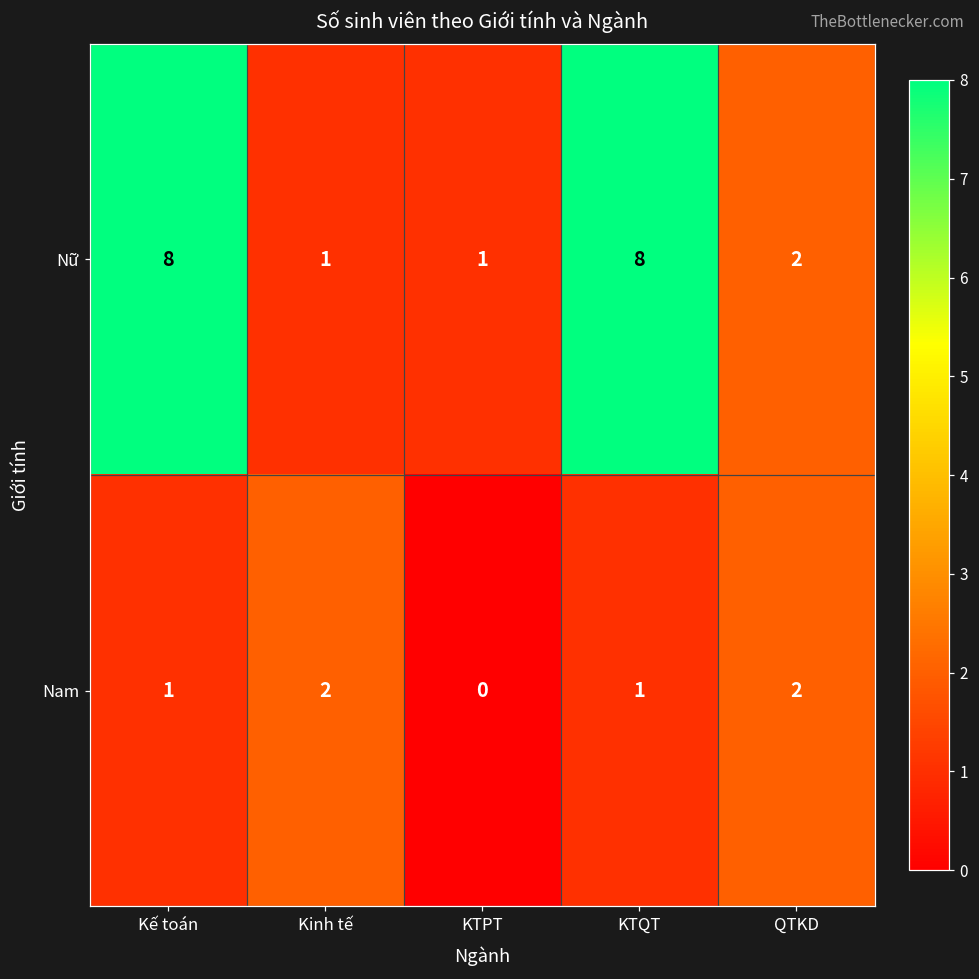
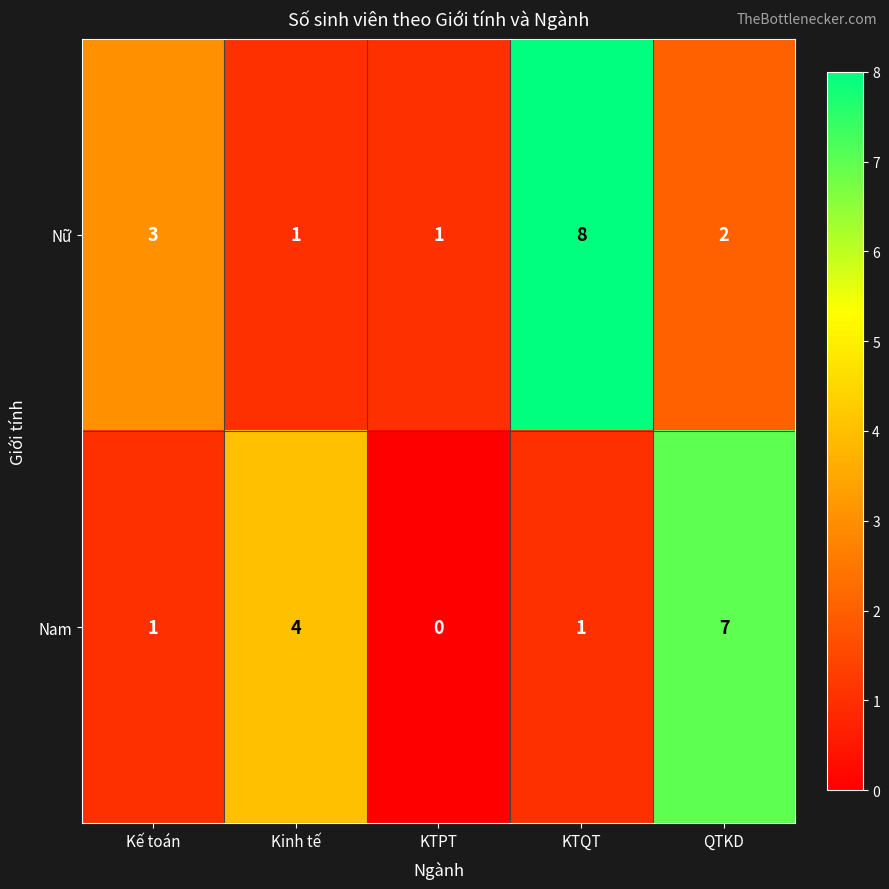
Nữ, Kế toán: 8 -> 3
Nam, Kinh tế: 2 -> 4
Nam, QTKD: 2 -> 7
